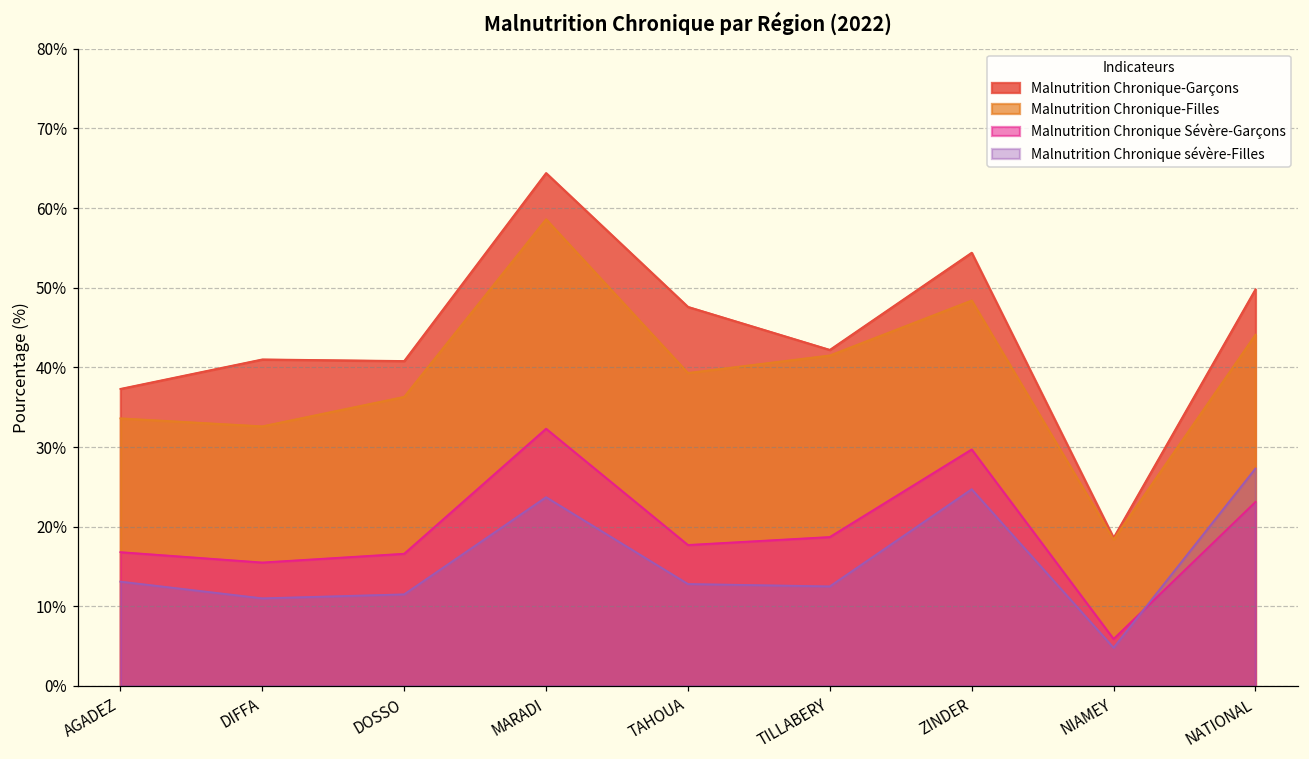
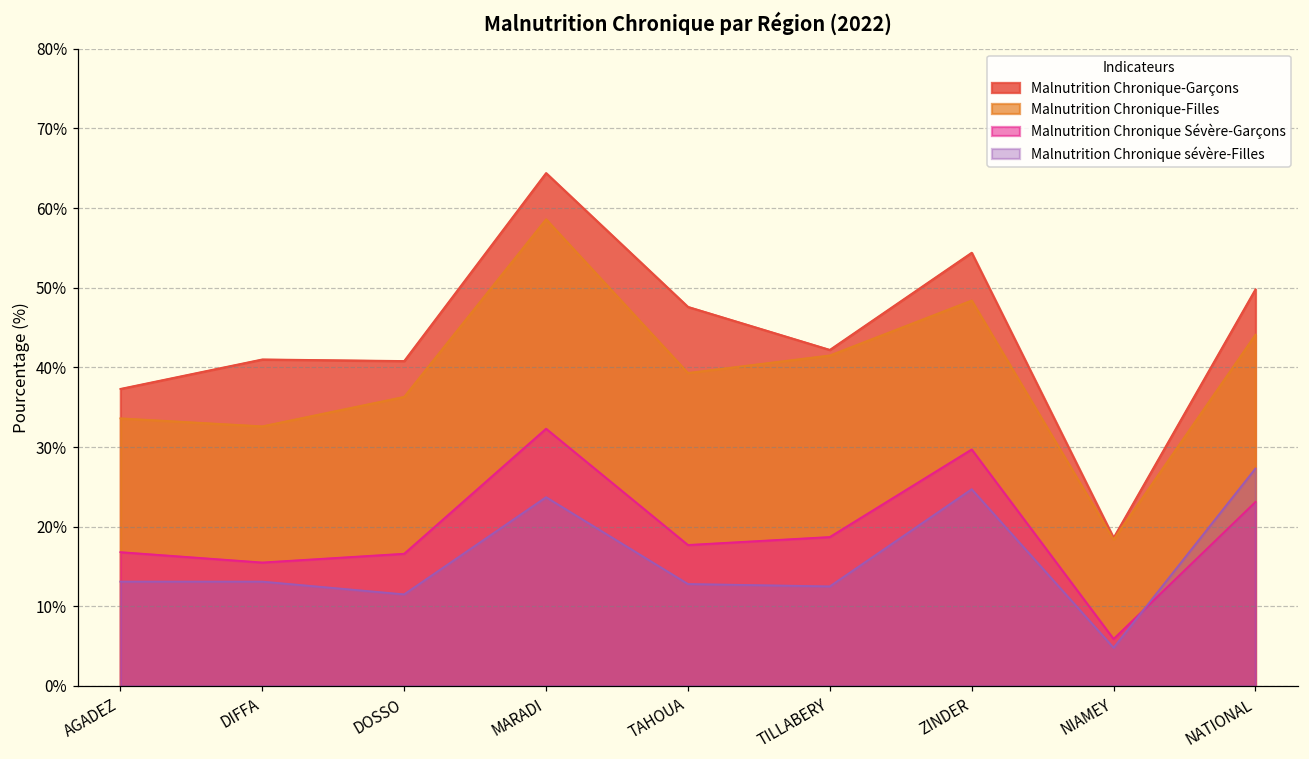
Malnutrition Chronique sévère-Filles, DIFFA: 11% -> 13%
